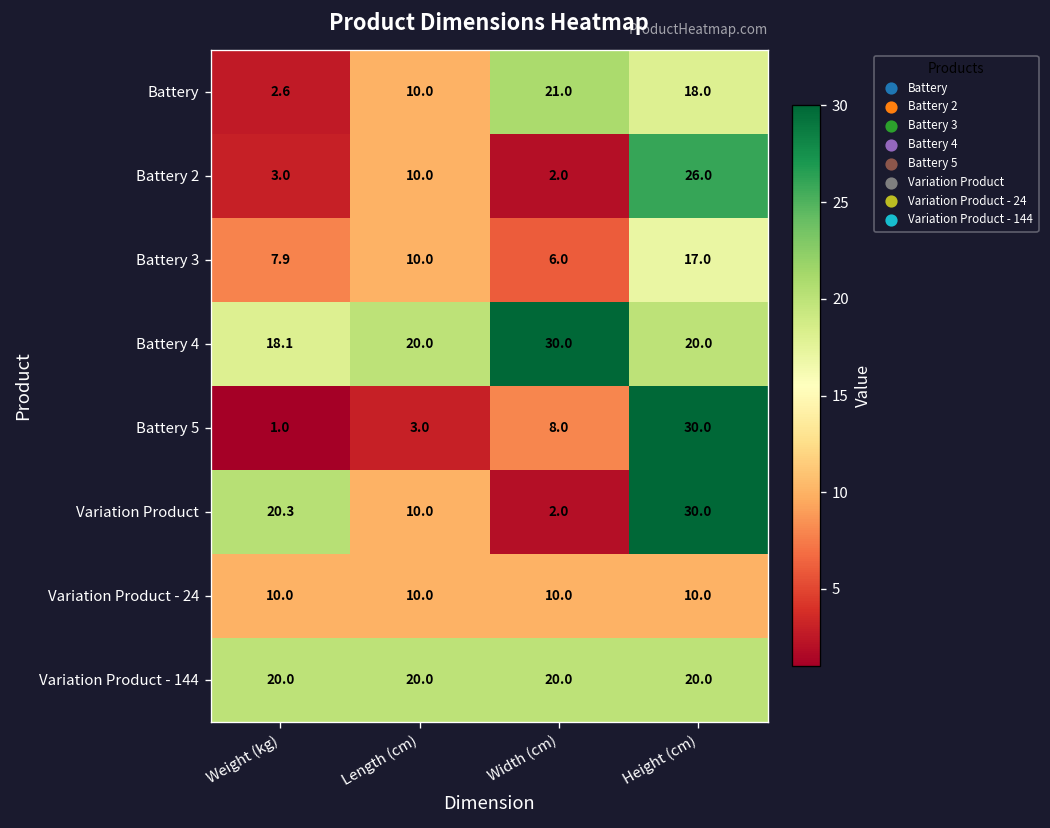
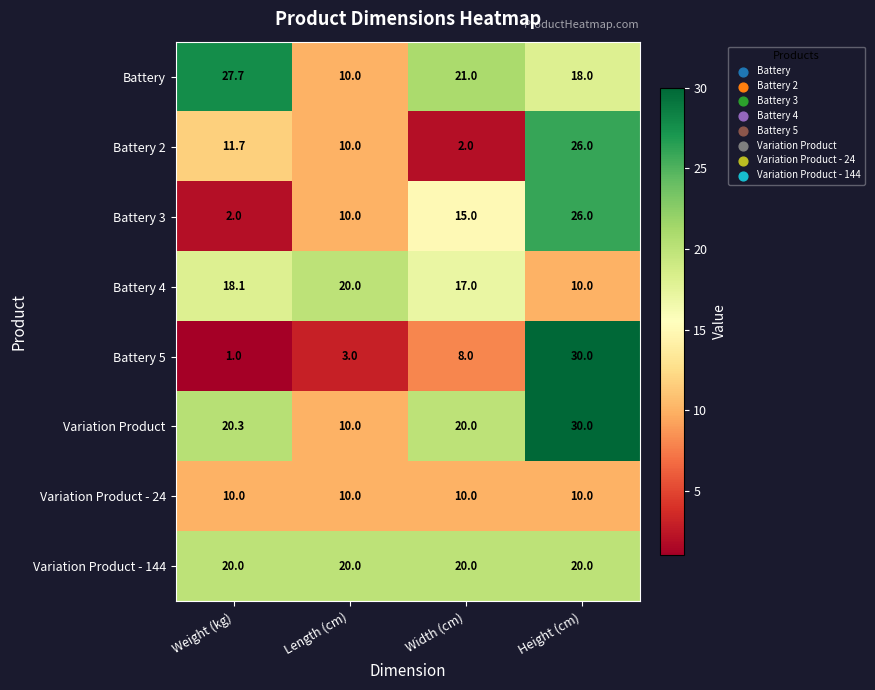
Battery, Weight (kg): 2.6 -> 27.7
Battery 2, Weight (kg): 3.0 -> 11.7
Battery 3, Weight (kg): 7.9 -> 2.0
Battery 3, Width (cm): 6.0 -> 15.0
Battery 3, Height (cm): 17.0 -> 26.0
Battery 4, Width (cm): 30.0 -> 17.0
Battery 4, Height (cm): 20.0 -> 10.0
Variation Product, Width (cm): 2.0 -> 20.0
